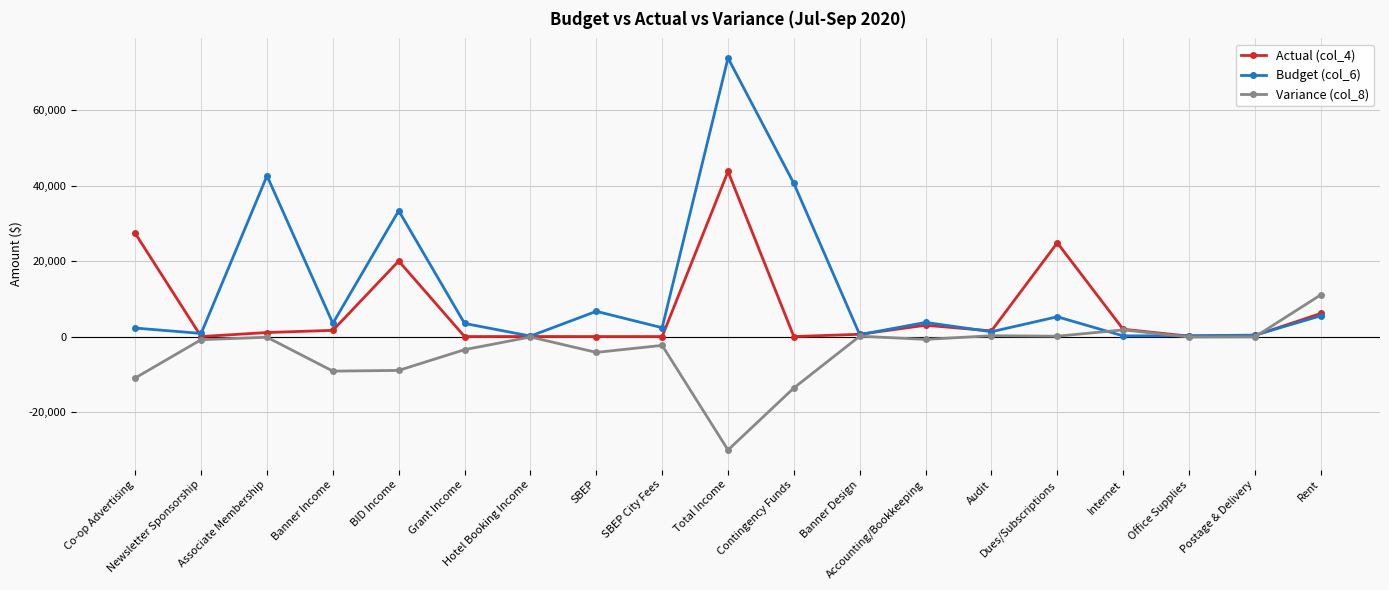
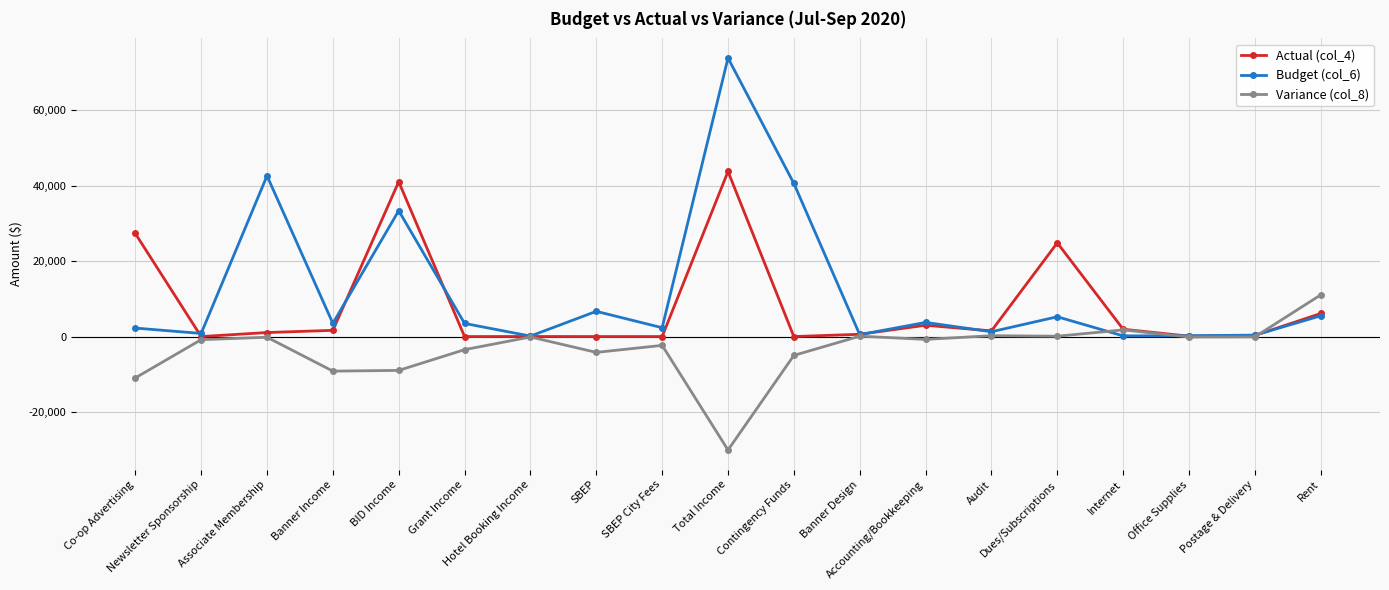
Actual (col_4), BID Income: 20,000 -> 41,000
Variance (col_8), Contingency Funds: -14,000 -> -5,000
